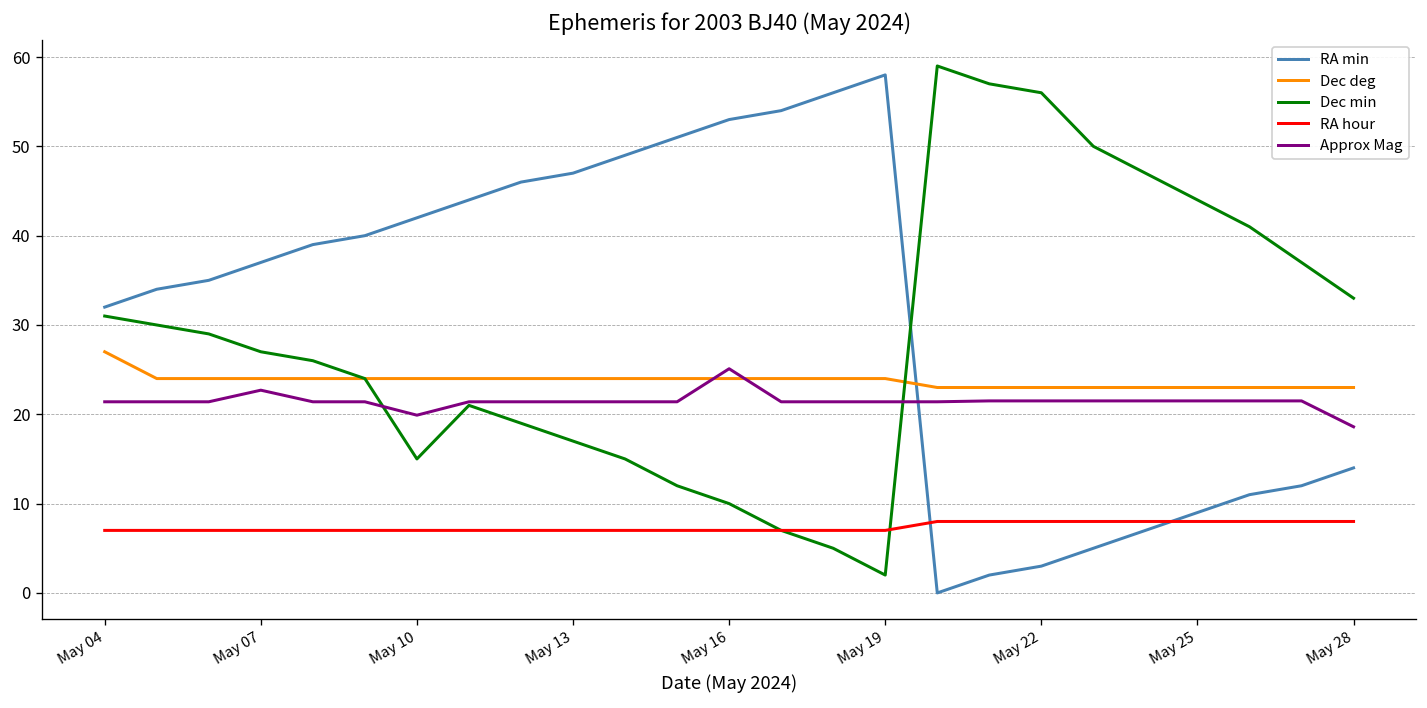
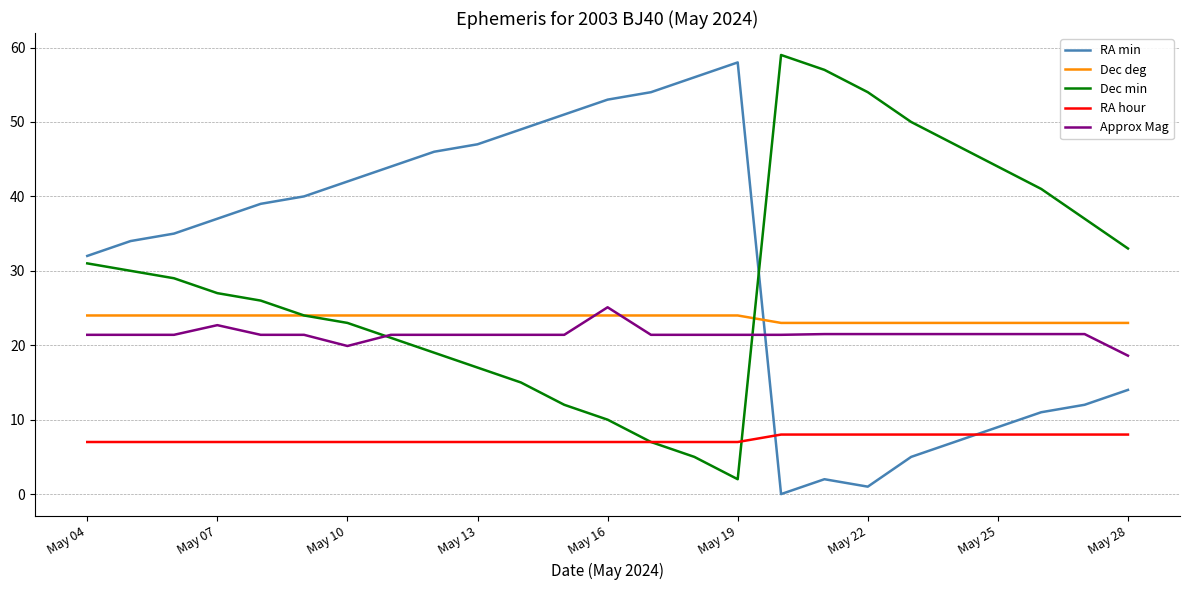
Dec deg, May 04: 27 -> 24
Dec min, May 10: 15 -> 23
RA min, May 22: 3 -> 1
Dec min, May 22: 56 -> 54
